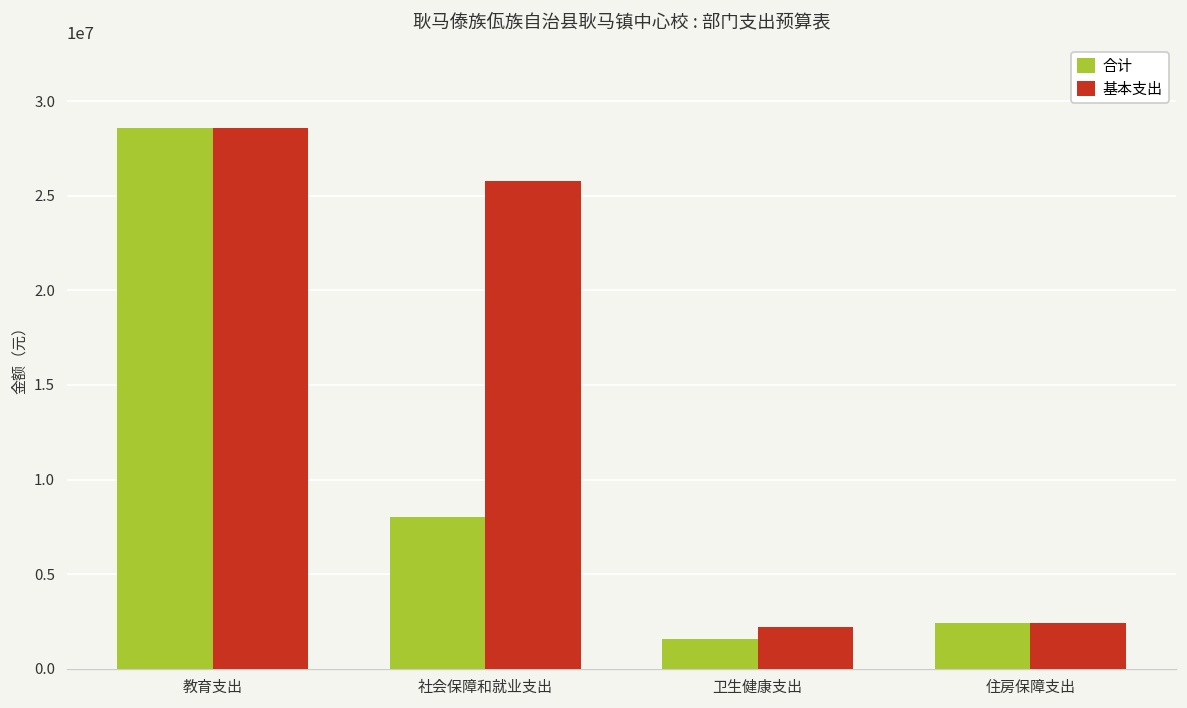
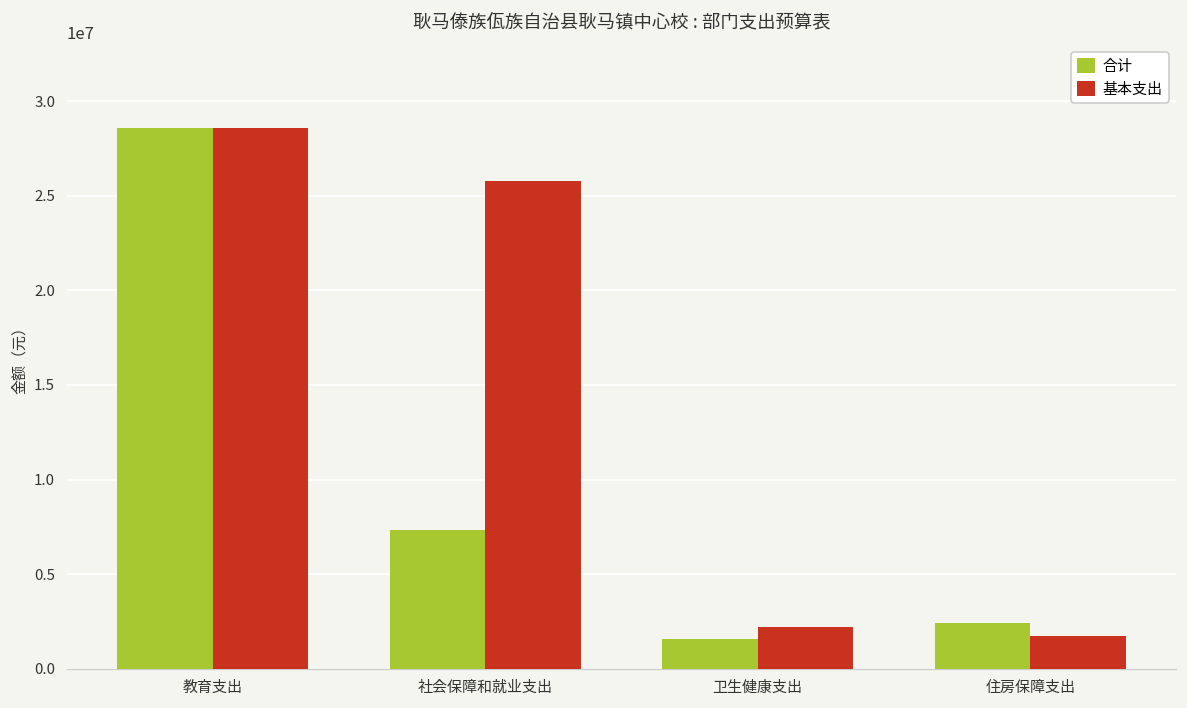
合计, 社会保障和就业支出: 8000000 -> 7300000
基本支出, 住房保障支出: 2400000 -> 1700000
